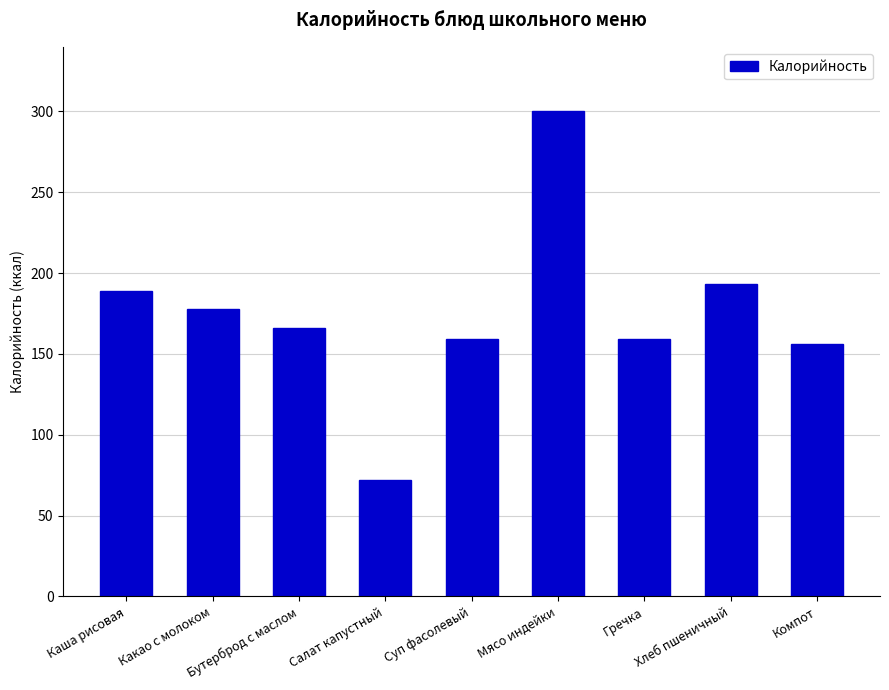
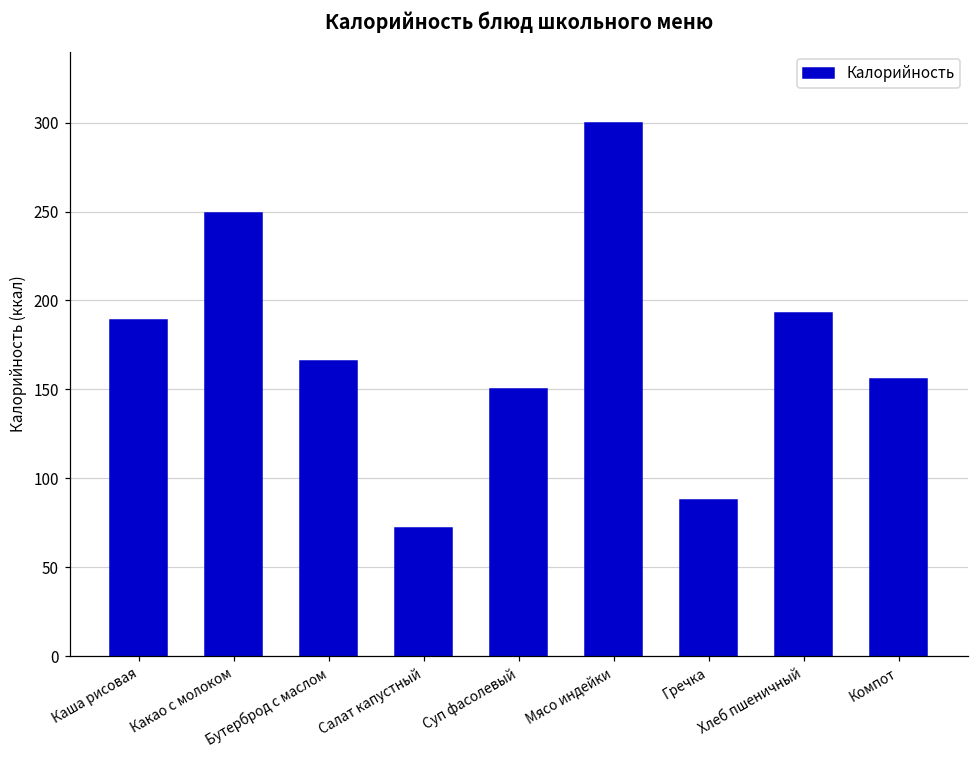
Какао с молоком: 178 -> 249
Суп фасолевый: 159 -> 150
Гречка: 159 -> 88
